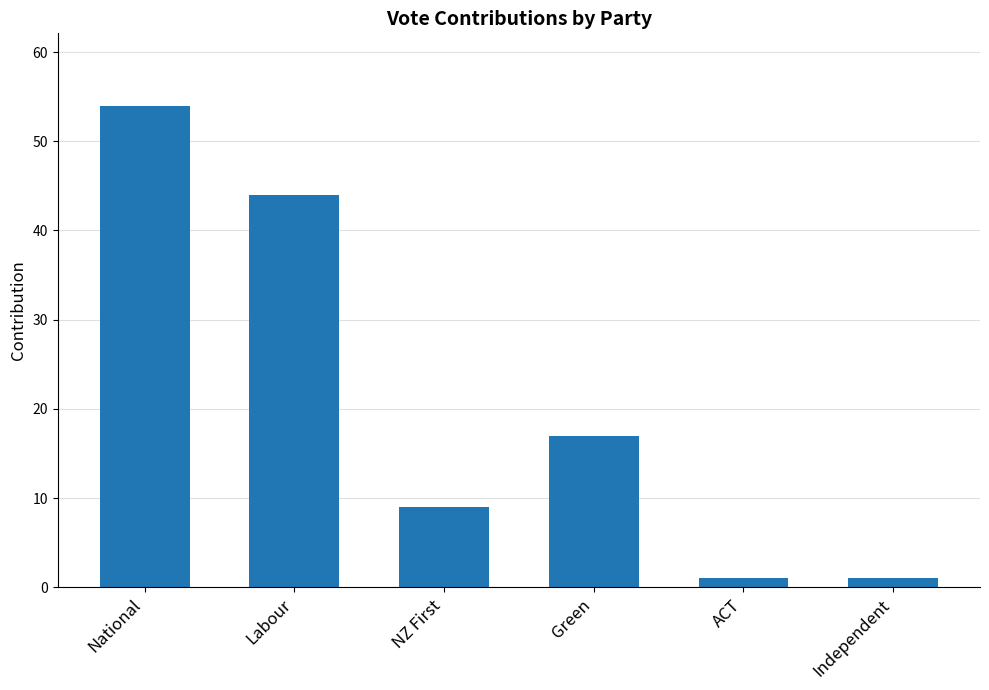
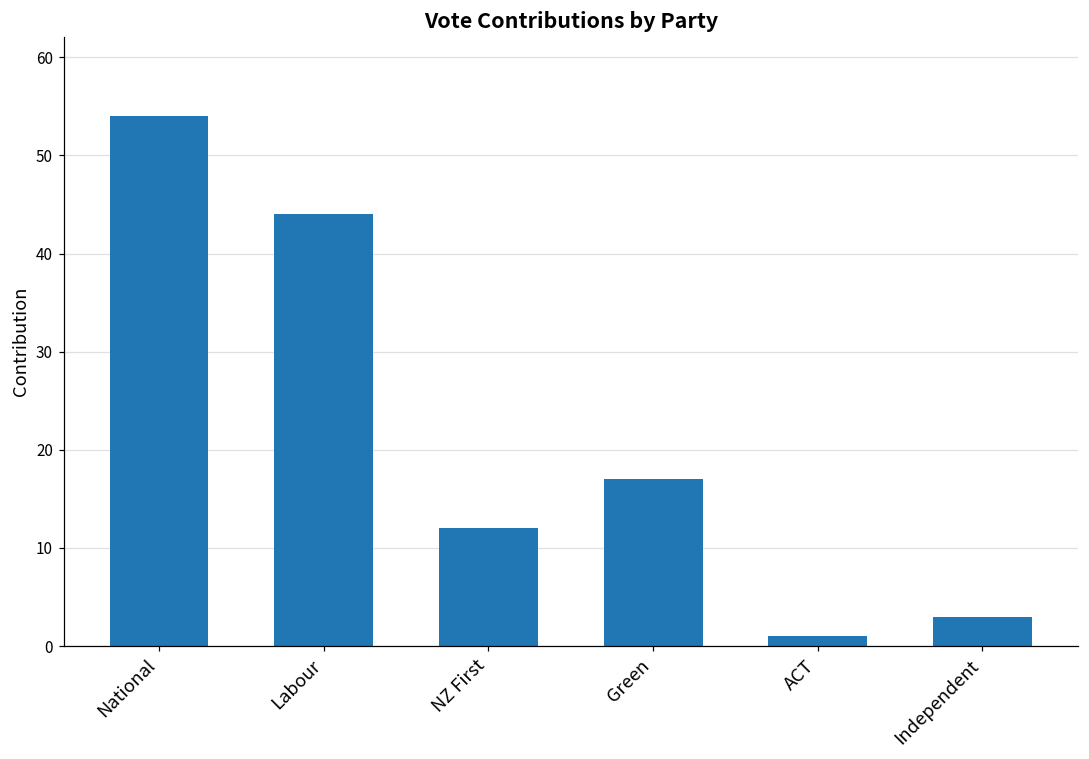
NZ First: 9 -> 12
Independent: 1 -> 3
